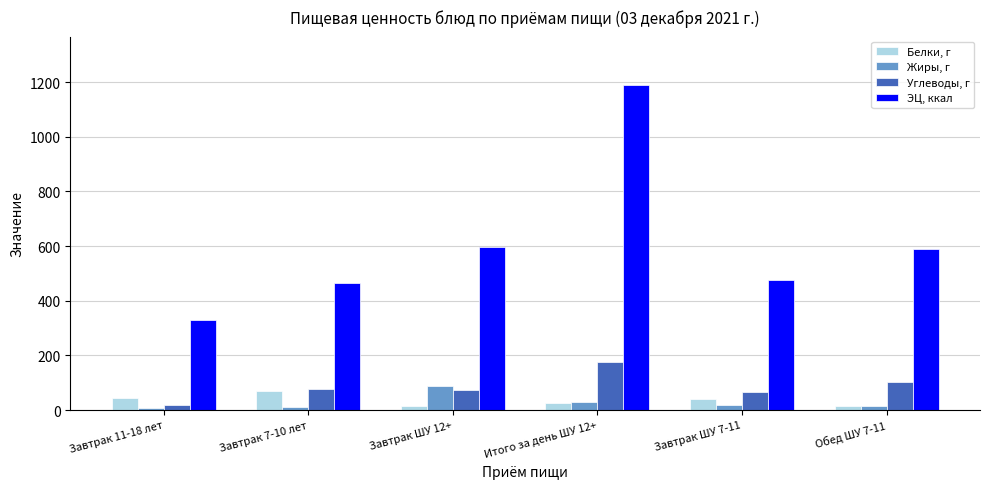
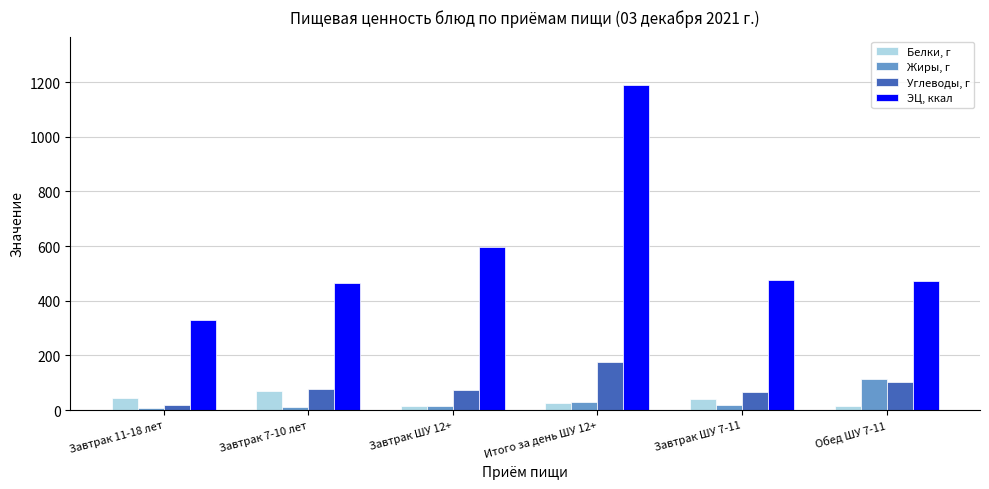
Жиры, г, Завтрак ШУ 12+: 90 -> 10
Жиры, г, Обед ШУ 7-11: 10 -> 110
ЭЦ, ккал, Обед ШУ 7-11: 590 -> 470
